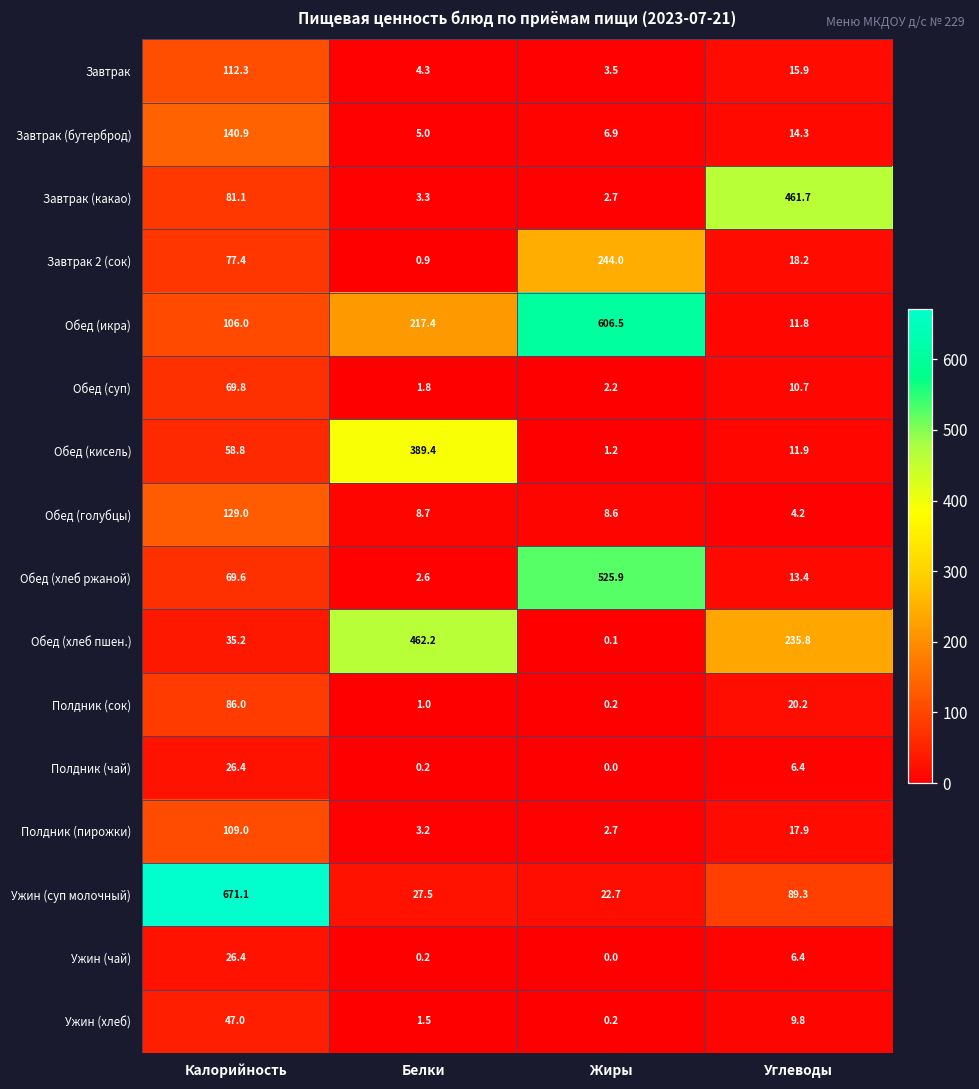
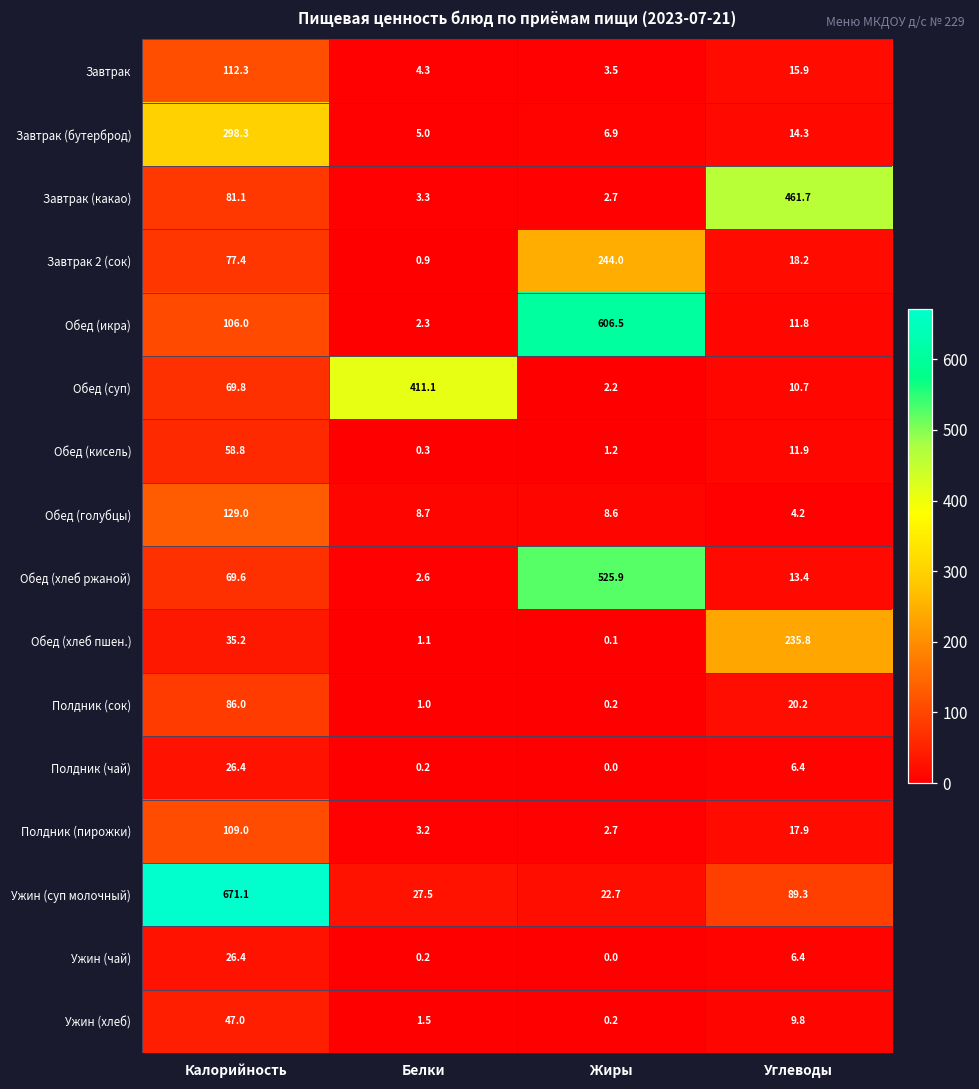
Завтрак (бутерброд), Калорийность: 140.9 -> 298.3
Обед (икра), Белки: 217.4 -> 2.3
Обед (суп), Белки: 1.8 -> 411.1
Обед (кисель), Белки: 389.4 -> 0.3
Обед (хлеб пшен.), Белки: 462.2 -> 1.1
